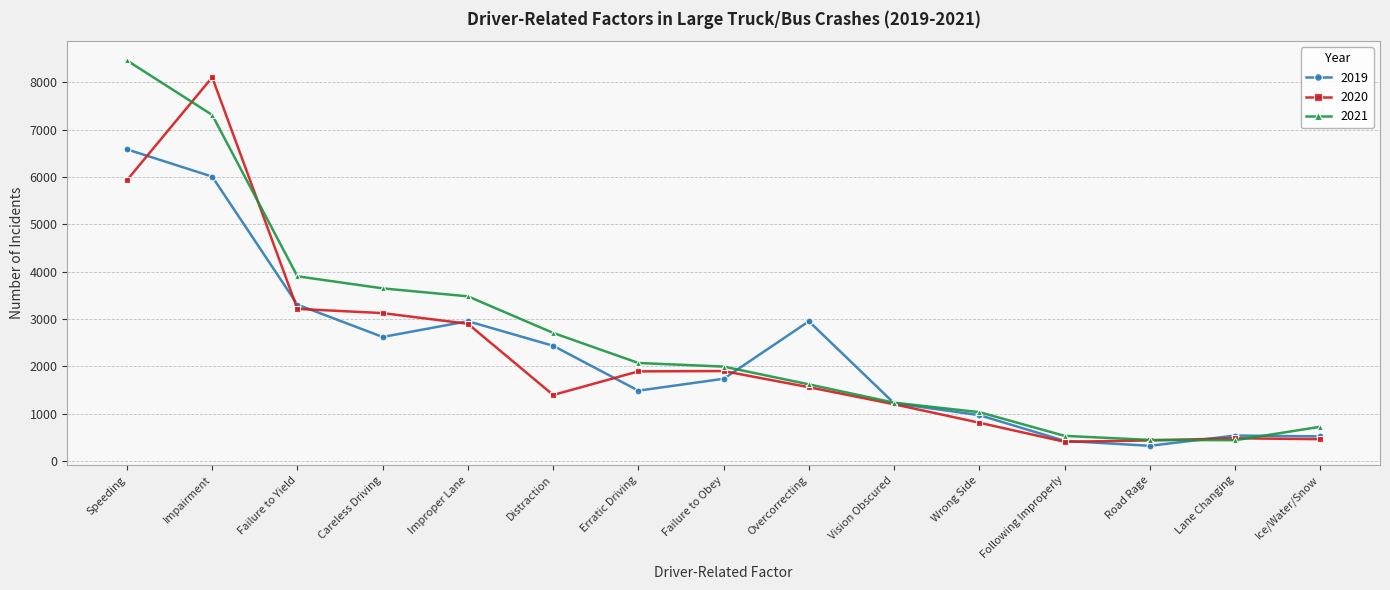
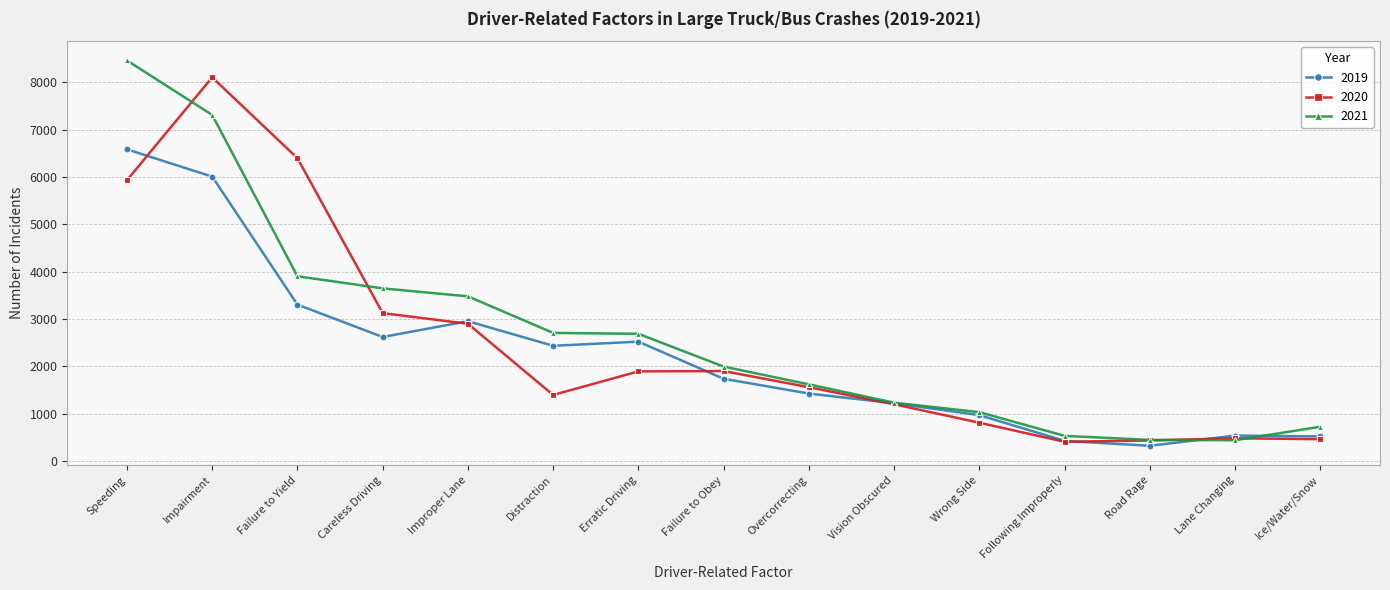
2020, Failure to Yield: 3200 -> 6400
2019, Erratic Driving: 1500 -> 2500
2021, Erratic Driving: 2100 -> 2700
2019, Overcorrecting: 3000 -> 1400
